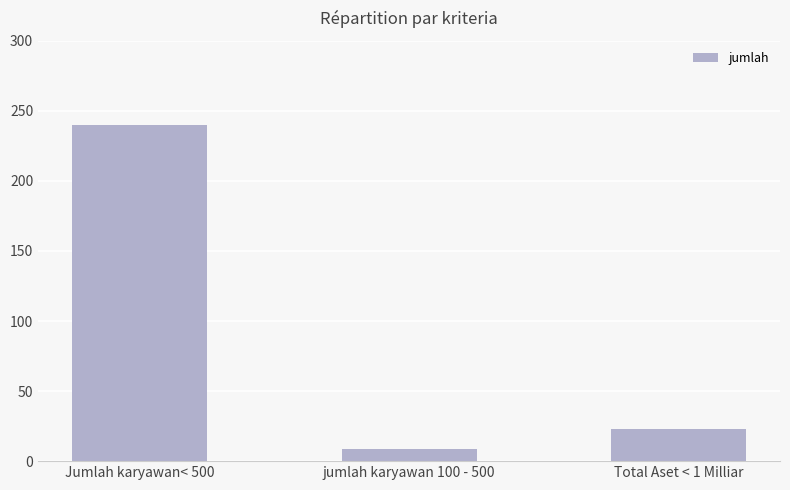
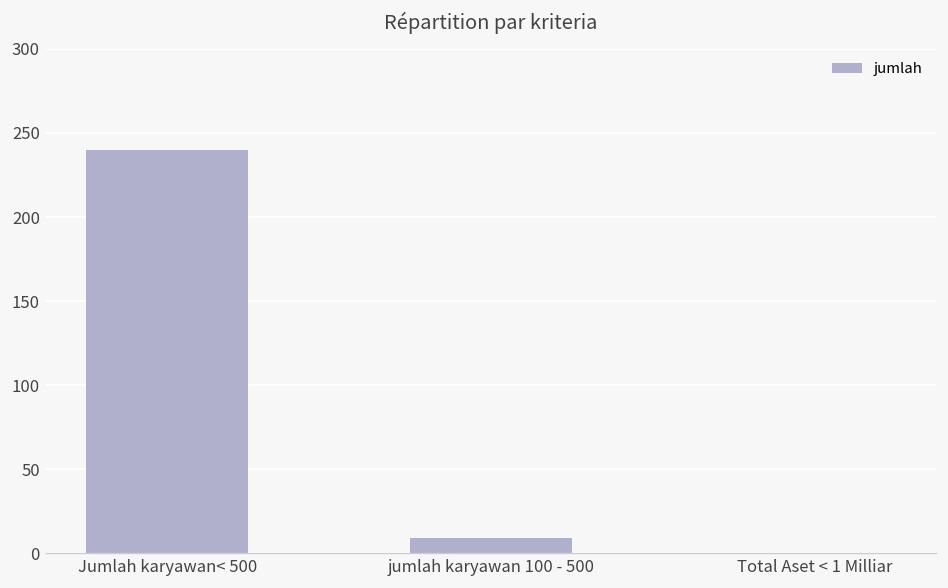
Total Aset < 1 Milliar: 23 -> 0
